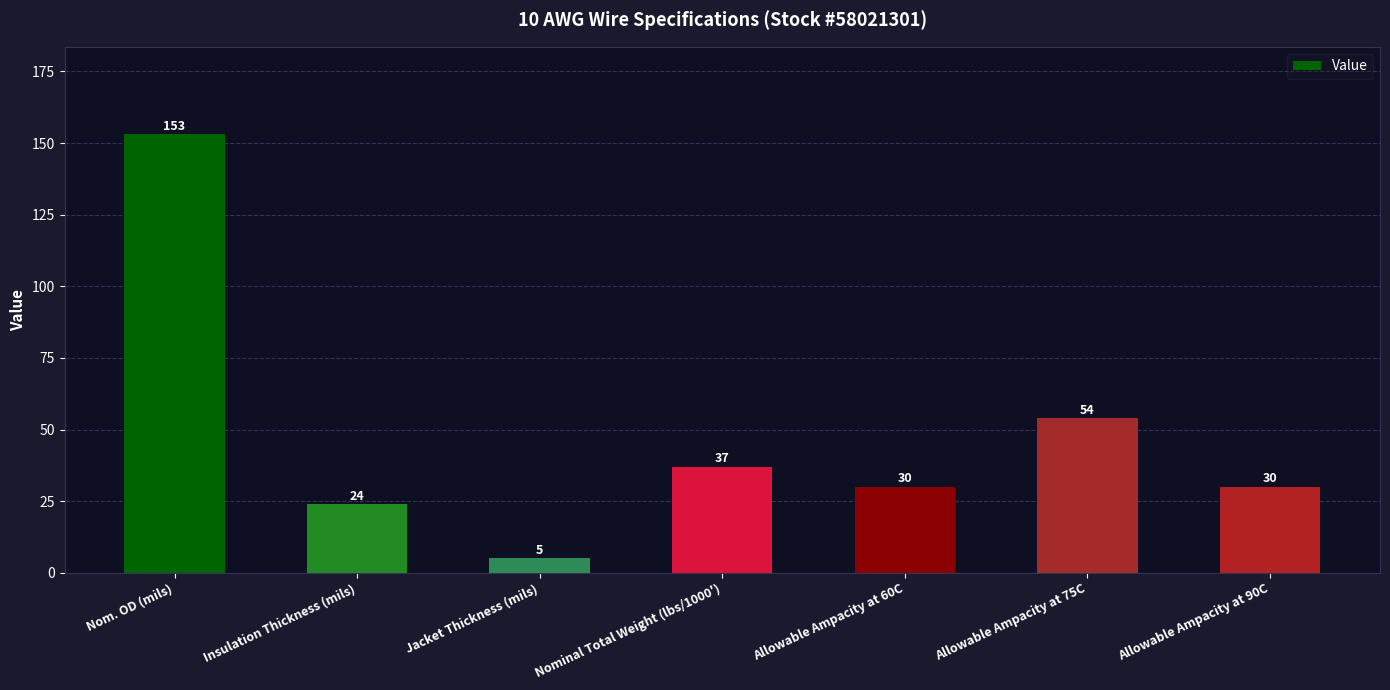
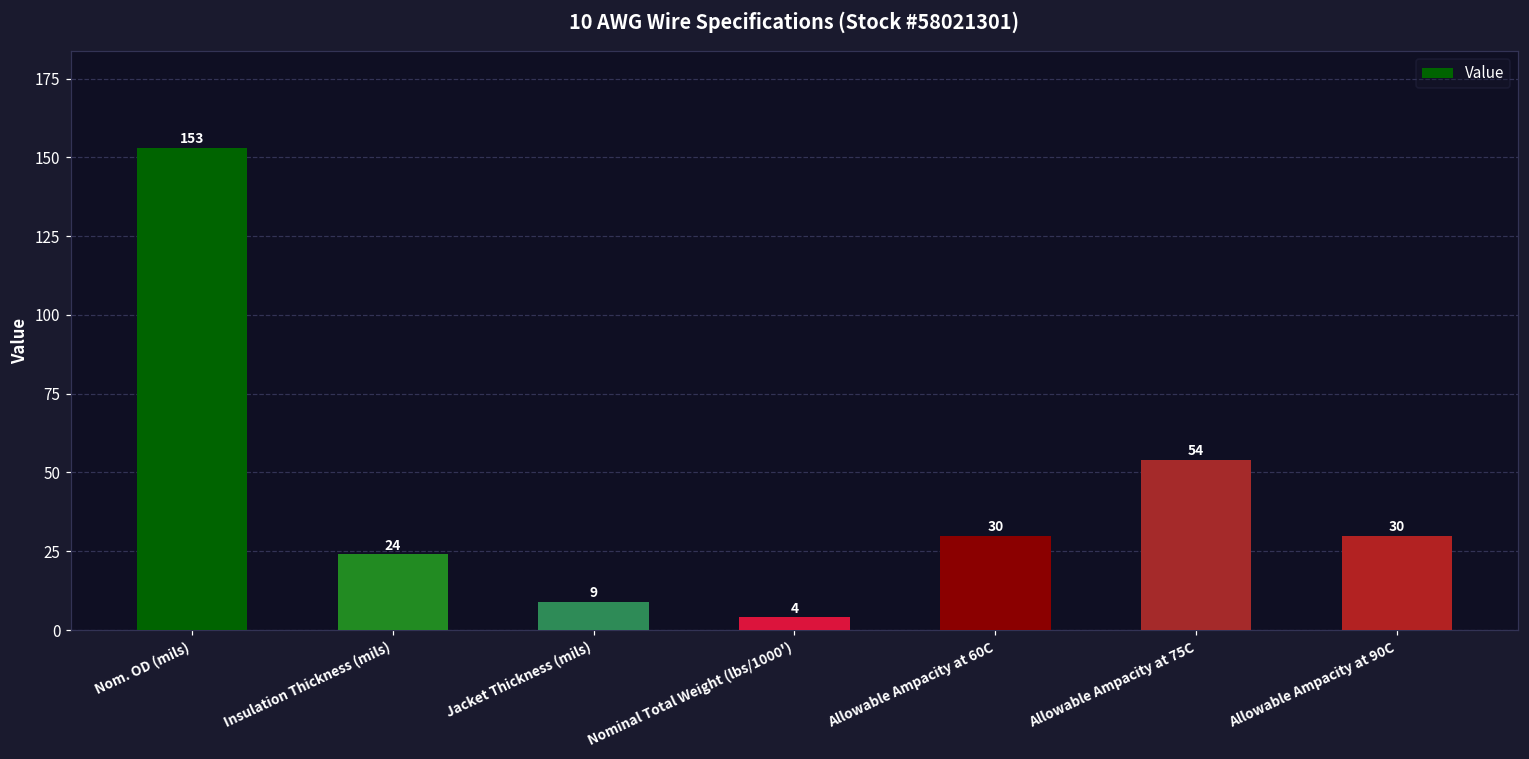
Jacket Thickness (mils): 5 -> 9
Nominal Total Weight (lbs/1000'): 37 -> 4
